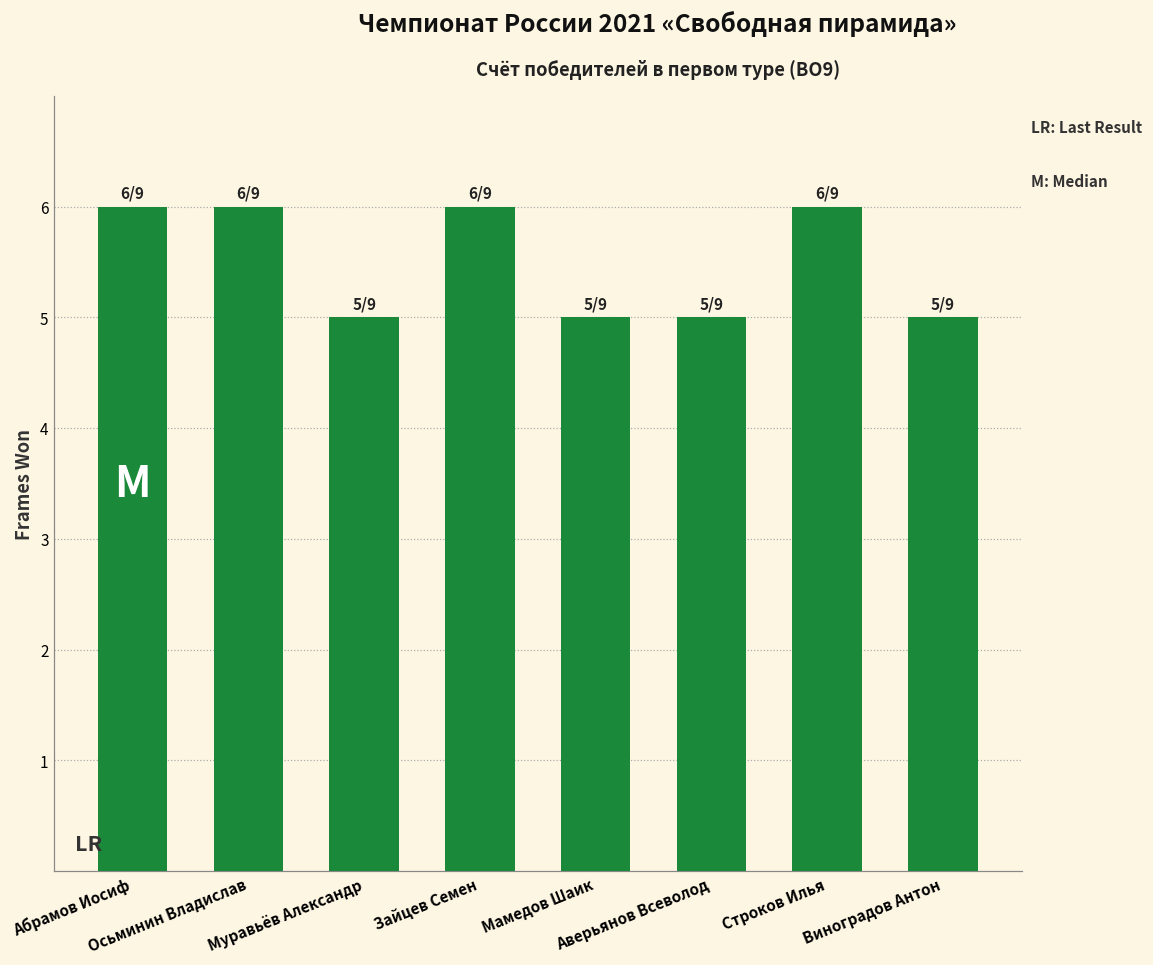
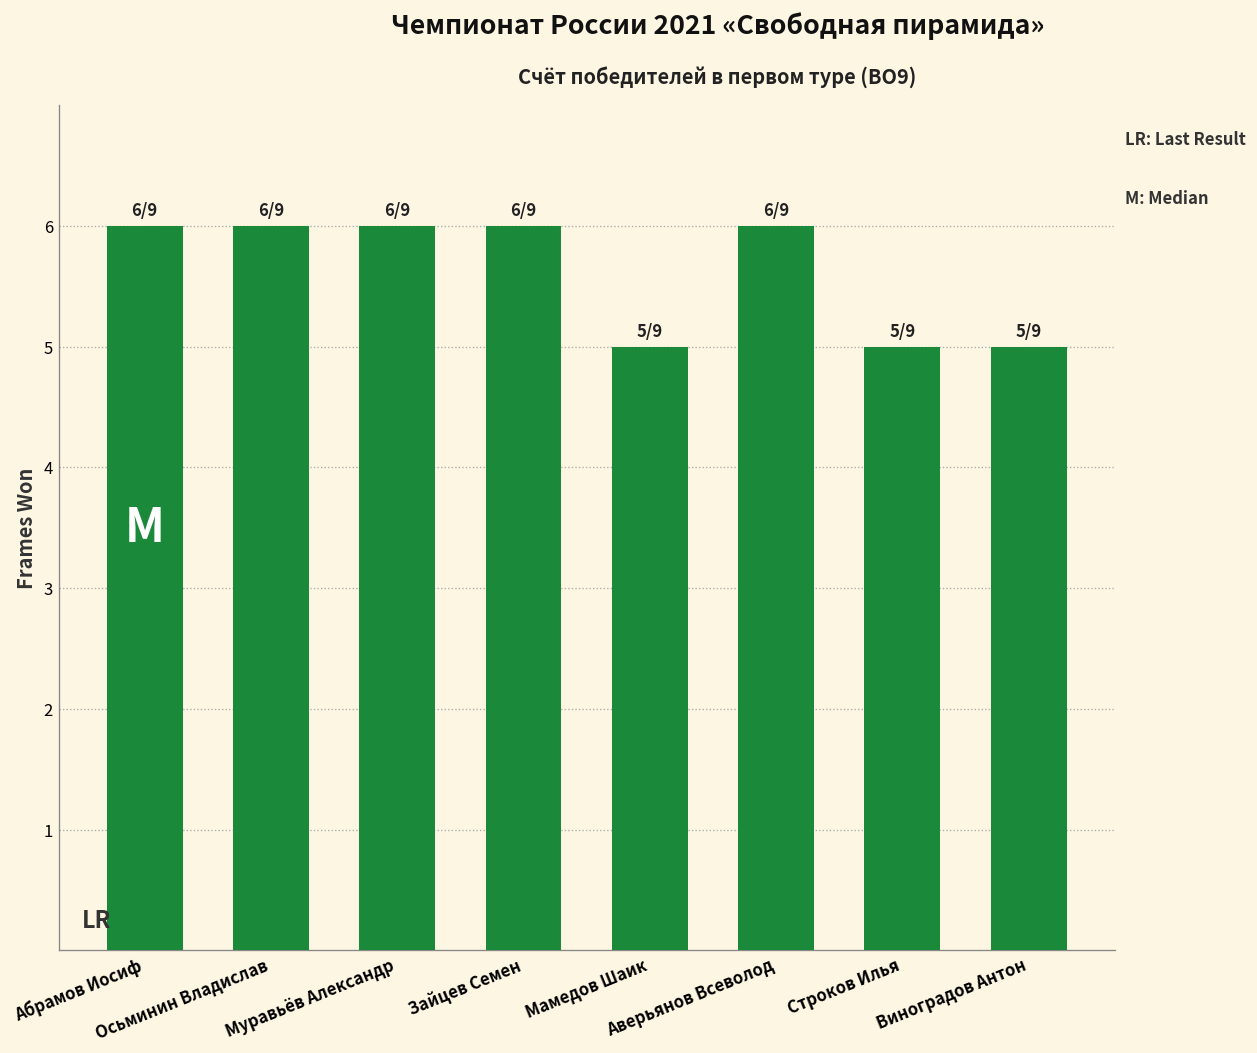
Муравьёв Александр: 5 -> 6
Аверьянов Всеволод: 5 -> 6
Строков Илья: 6 -> 5
